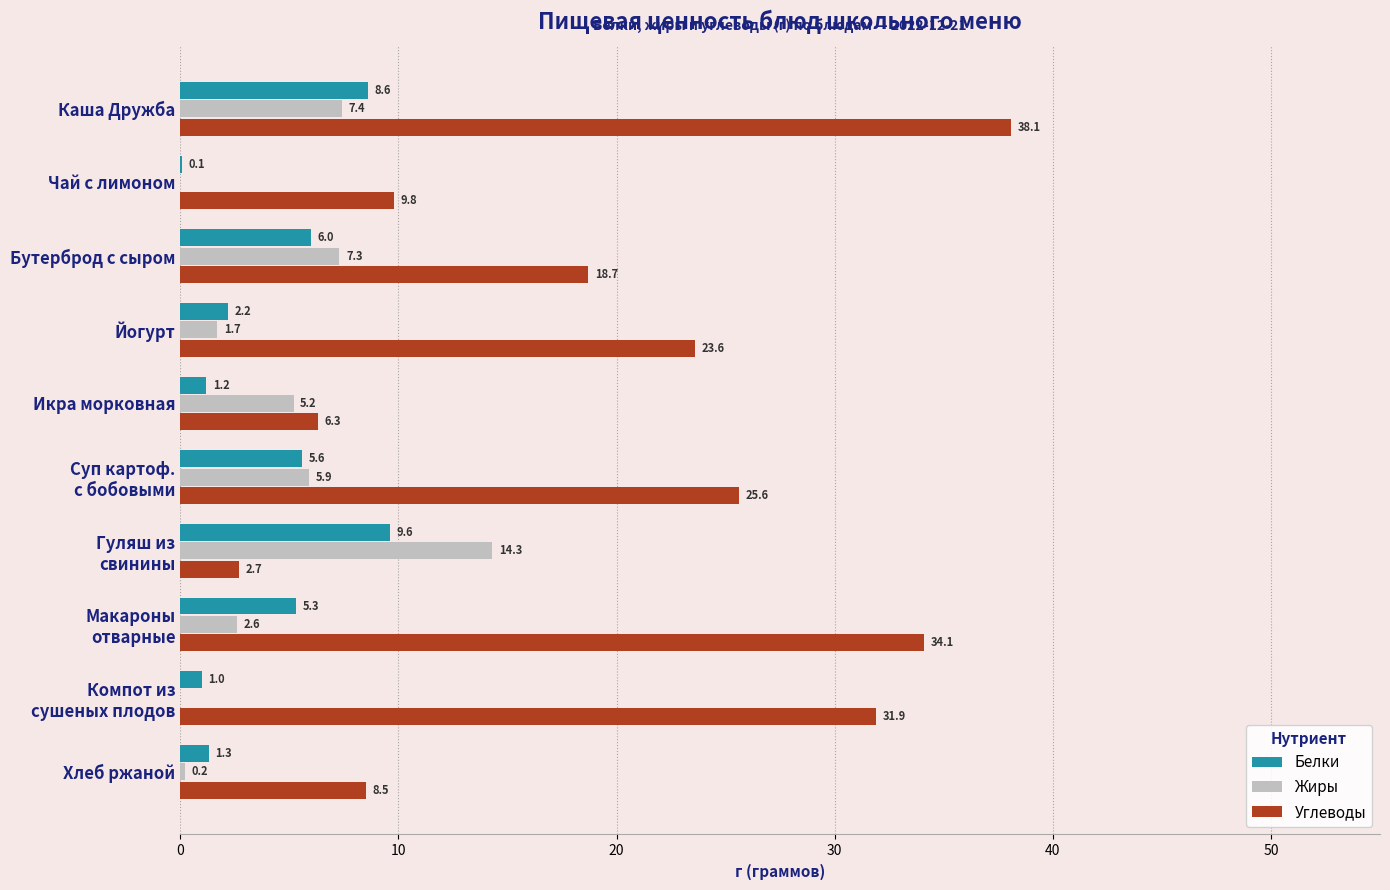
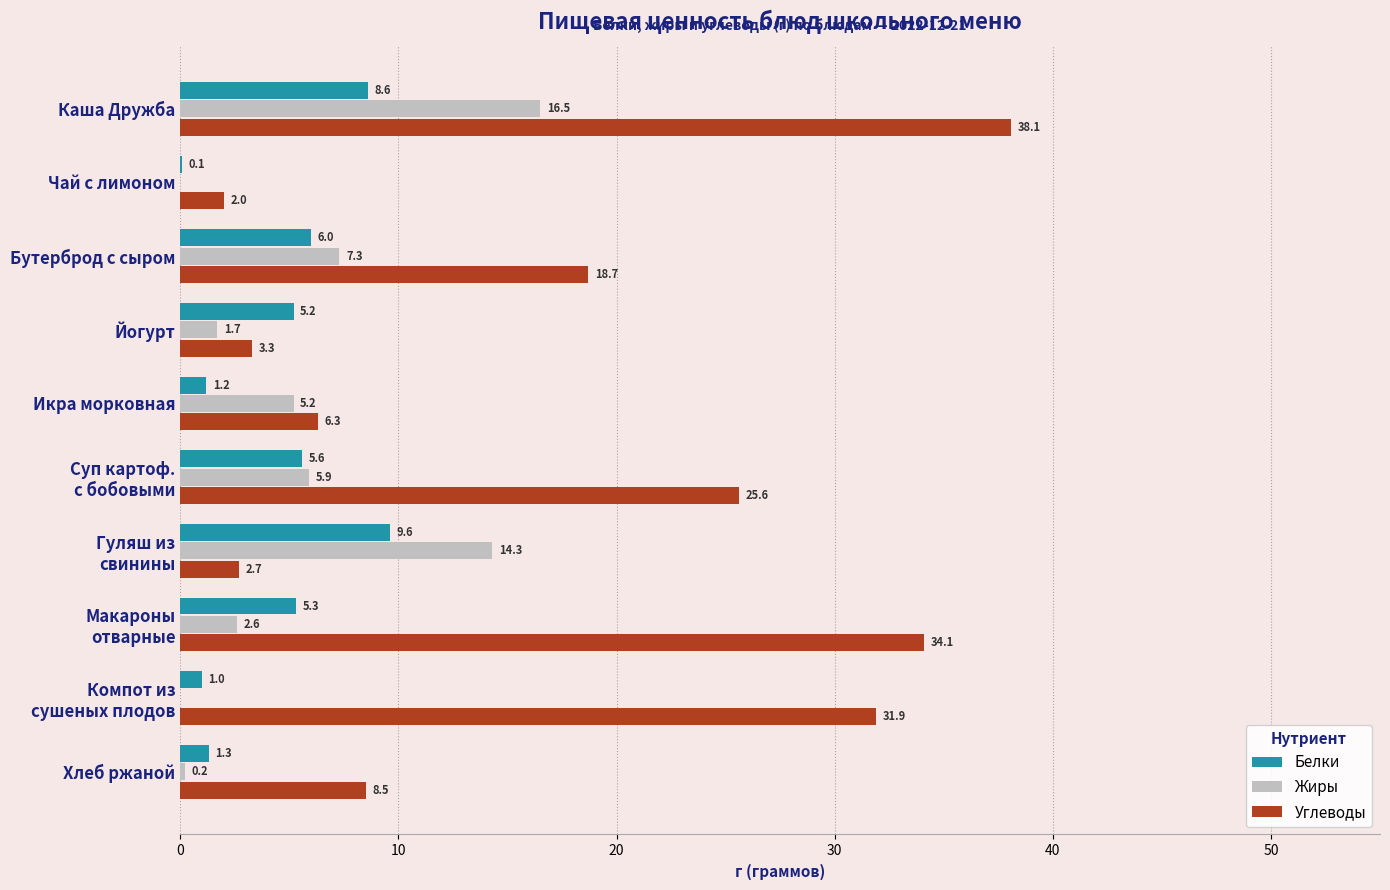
Жиры, Каша Дружба: 7.4 -> 16.5
Углеводы, Чай с лимоном: 9.8 -> 2.0
Белки, Йогурт: 2.2 -> 5.2
Углеводы, Йогурт: 23.6 -> 3.3
